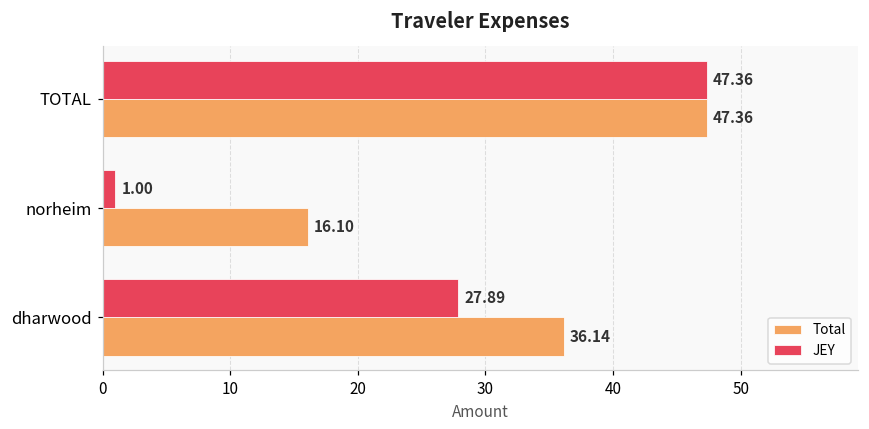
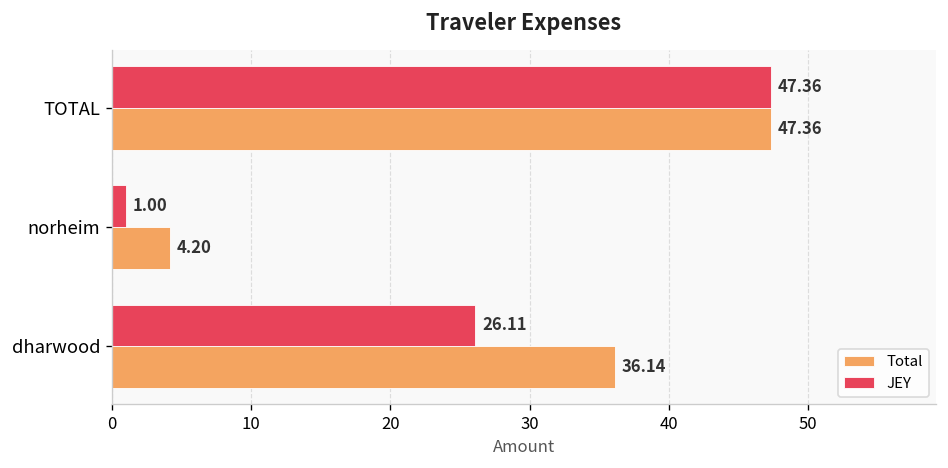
Total, norheim: 16.10 -> 4.20
JEY, dharwood: 27.89 -> 26.11
